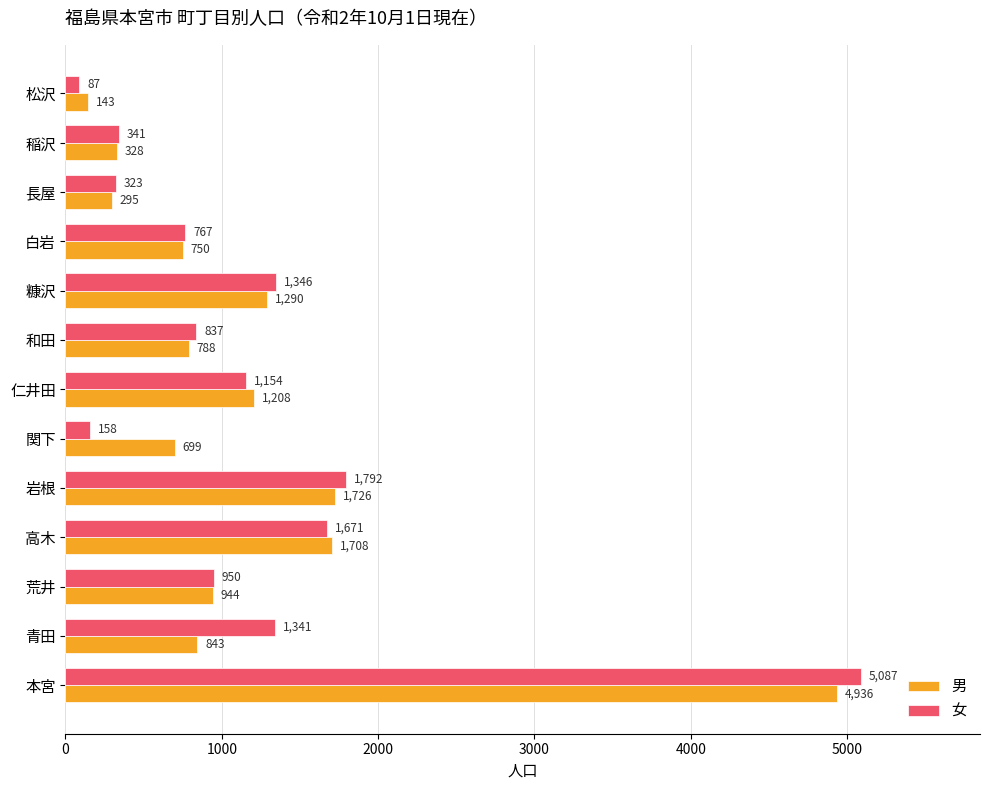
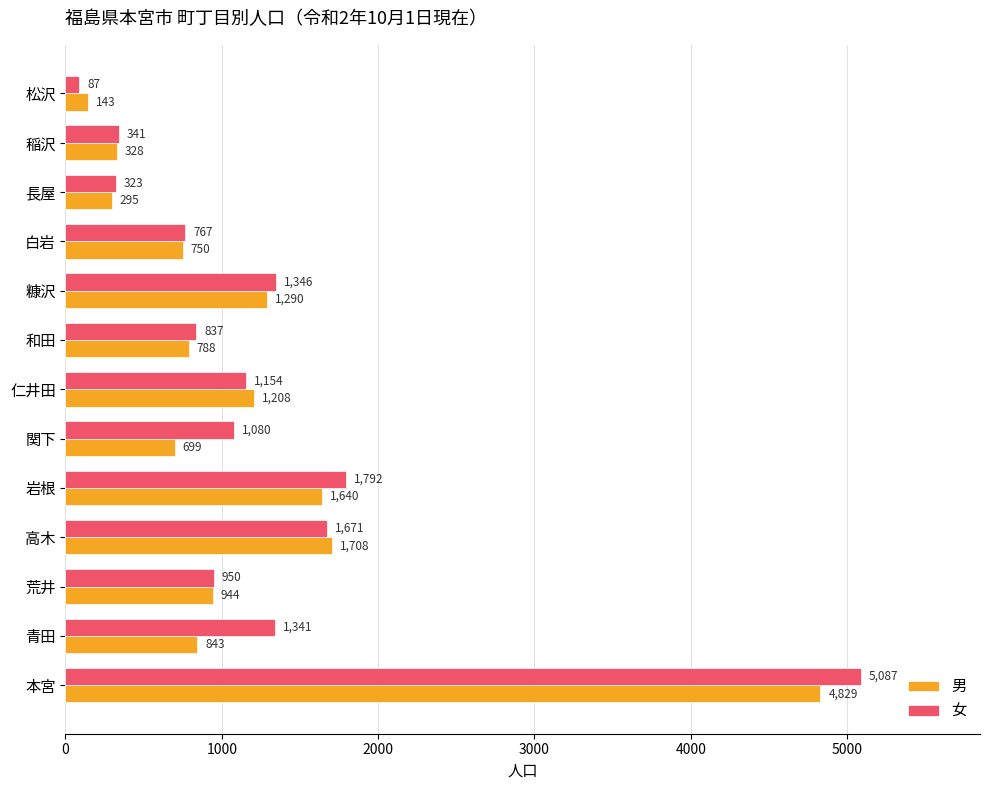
女, 関下: 158 -> 1,080
男, 岩根: 1,726 -> 1,640
男, 本宮: 4,936 -> 4,829
